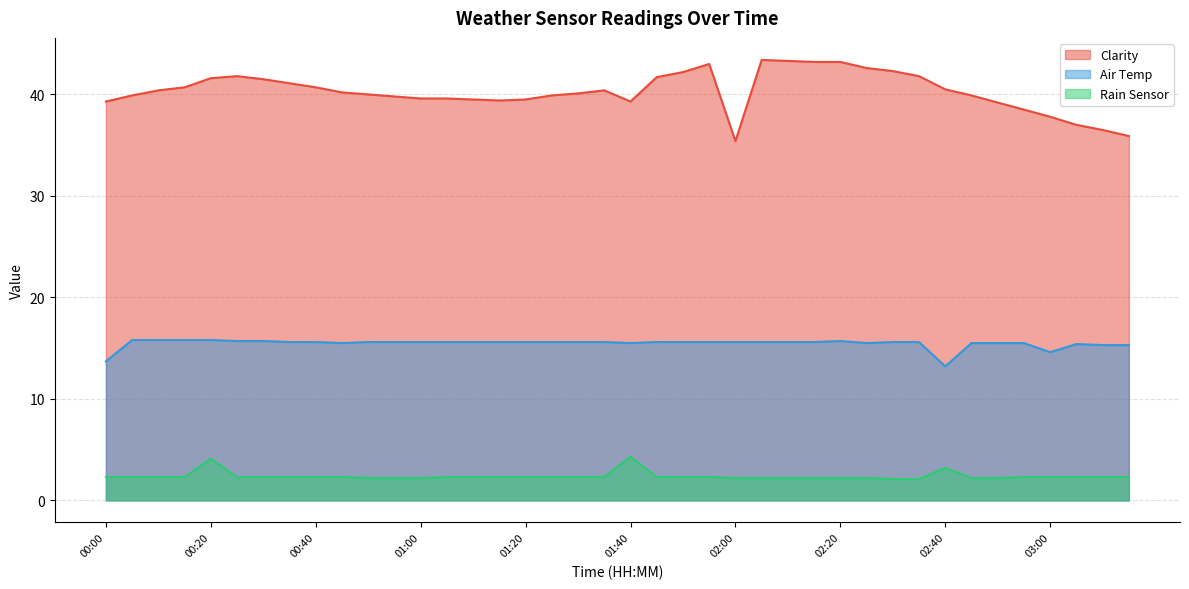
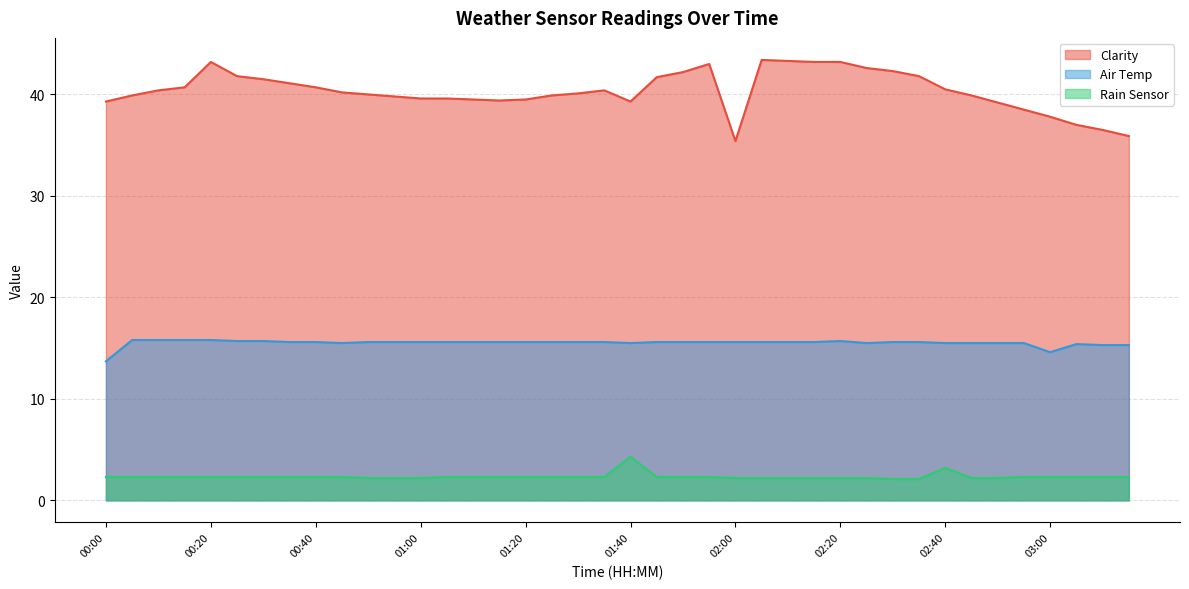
Clarity, 00:20: 41.6 -> 43.2
Rain Sensor, 00:20: 4.1 -> 2.3
Air Temp, 02:40: 13.2 -> 15.5
